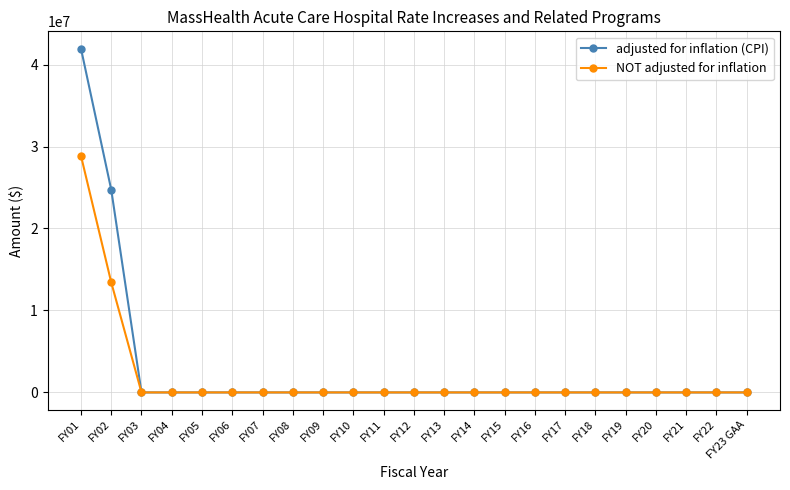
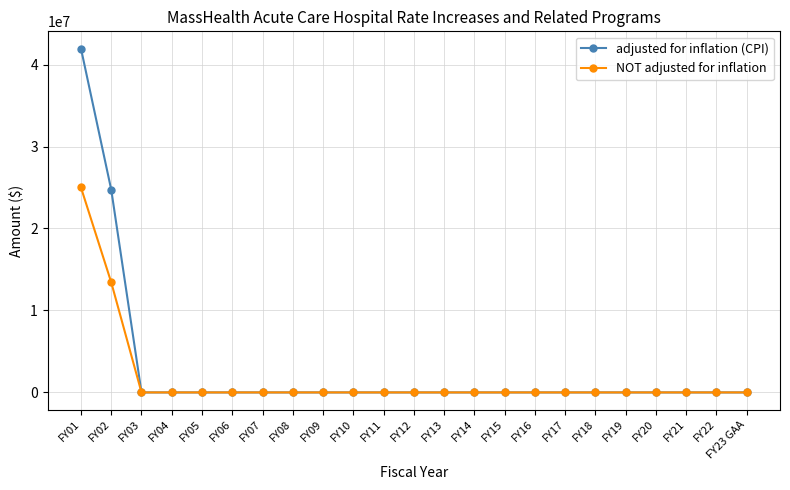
NOT adjusted for inflation, FY01: 29000000 -> 25000000
